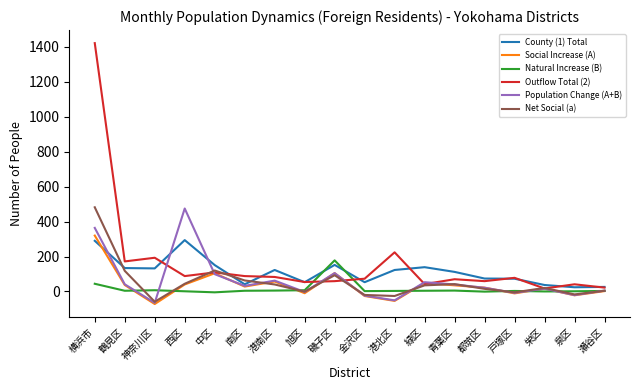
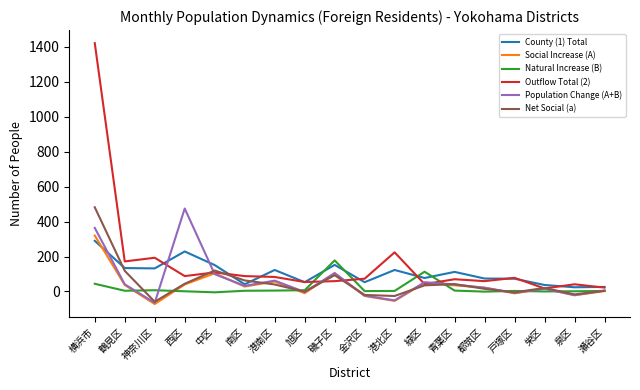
County (1) Total, 西区: 290 -> 230
County (1) Total, 緑区: 140 -> 80
Natural Increase (B), 緑区: 0 -> 110
